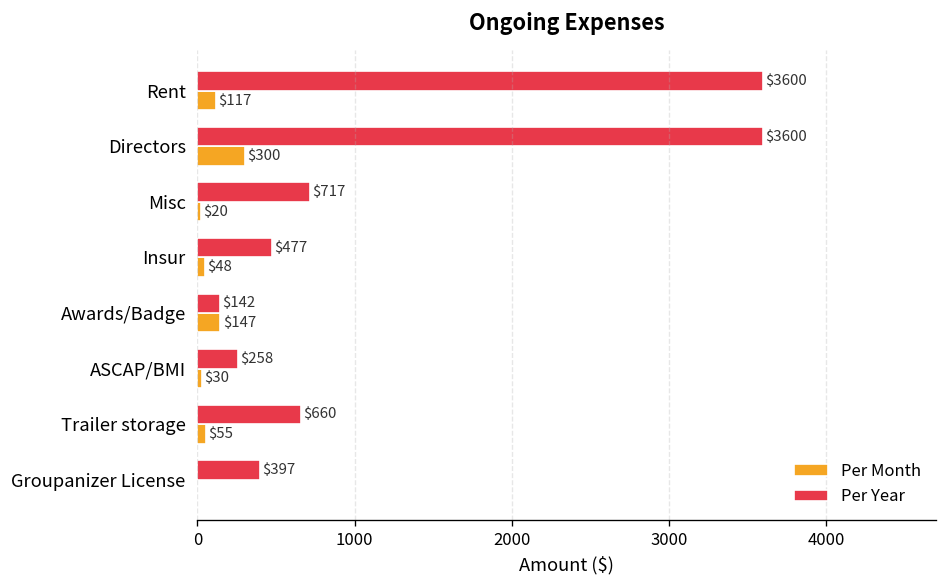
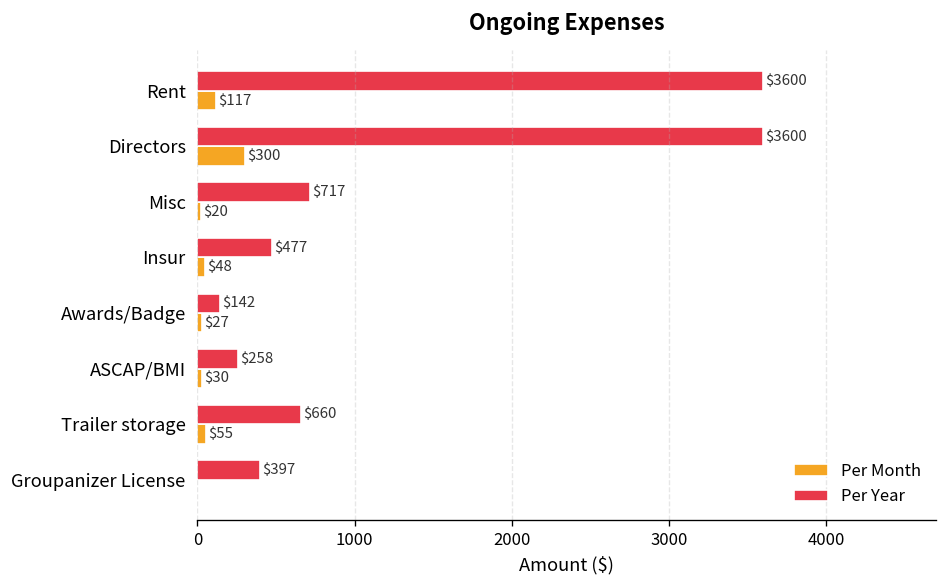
Per Month, Awards/Badge: $147 -> $27
